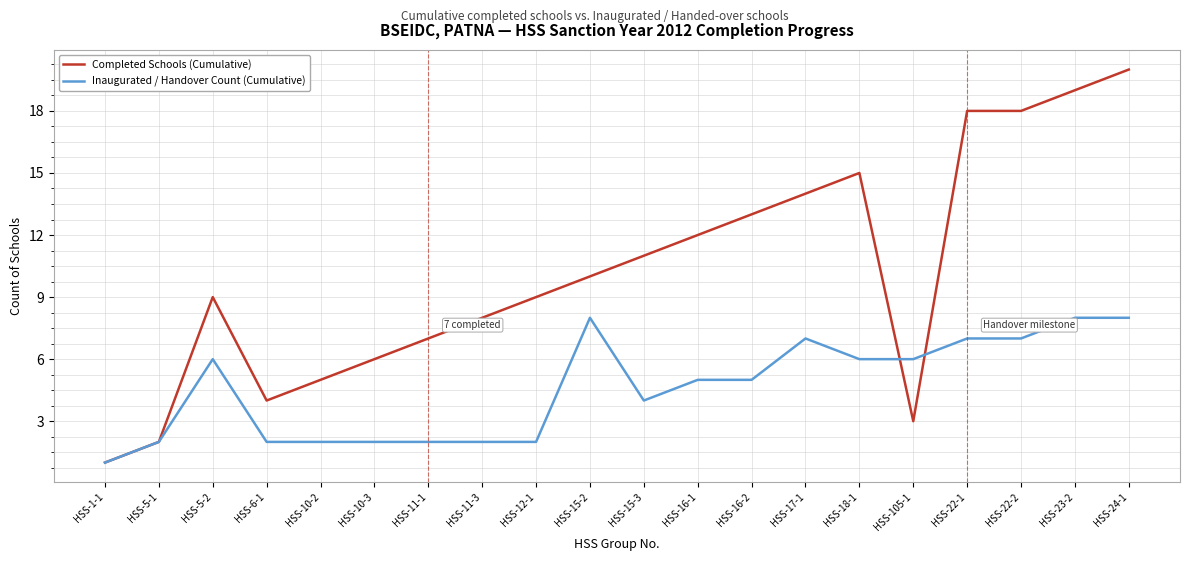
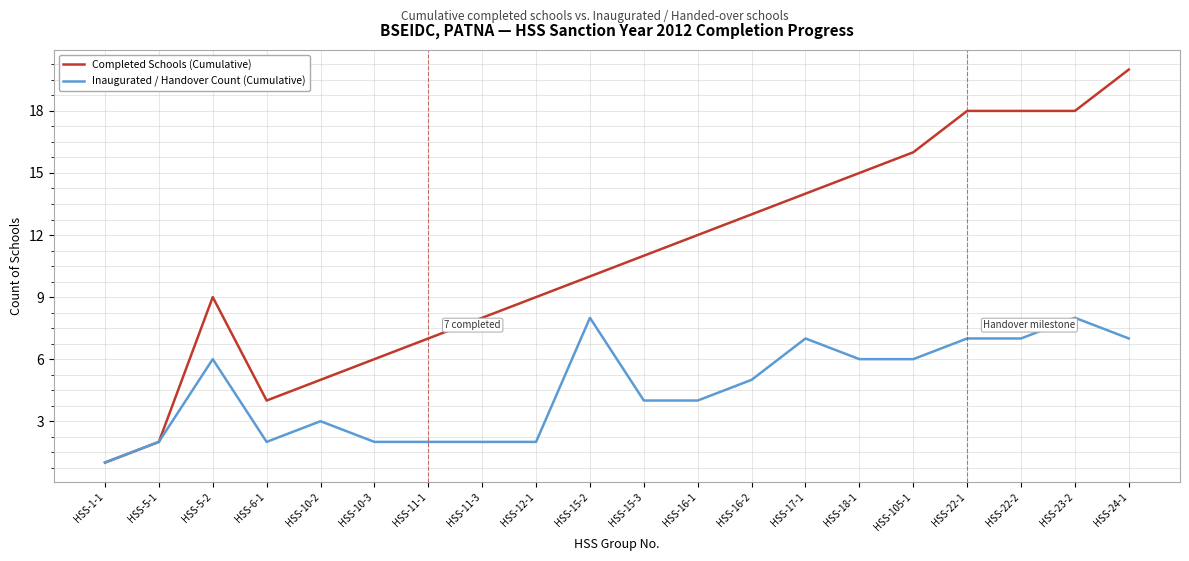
Inaugurated / Handover Count (Cumulative), HSS-10-2: 2 -> 3
Inaugurated / Handover Count (Cumulative), HSS-16-1: 5 -> 4
Completed Schools (Cumulative), HSS-105-1: 3 -> 16
Completed Schools (Cumulative), HSS-23-2: 19 -> 18
Inaugurated / Handover Count (Cumulative), HSS-24-1: 8 -> 7
